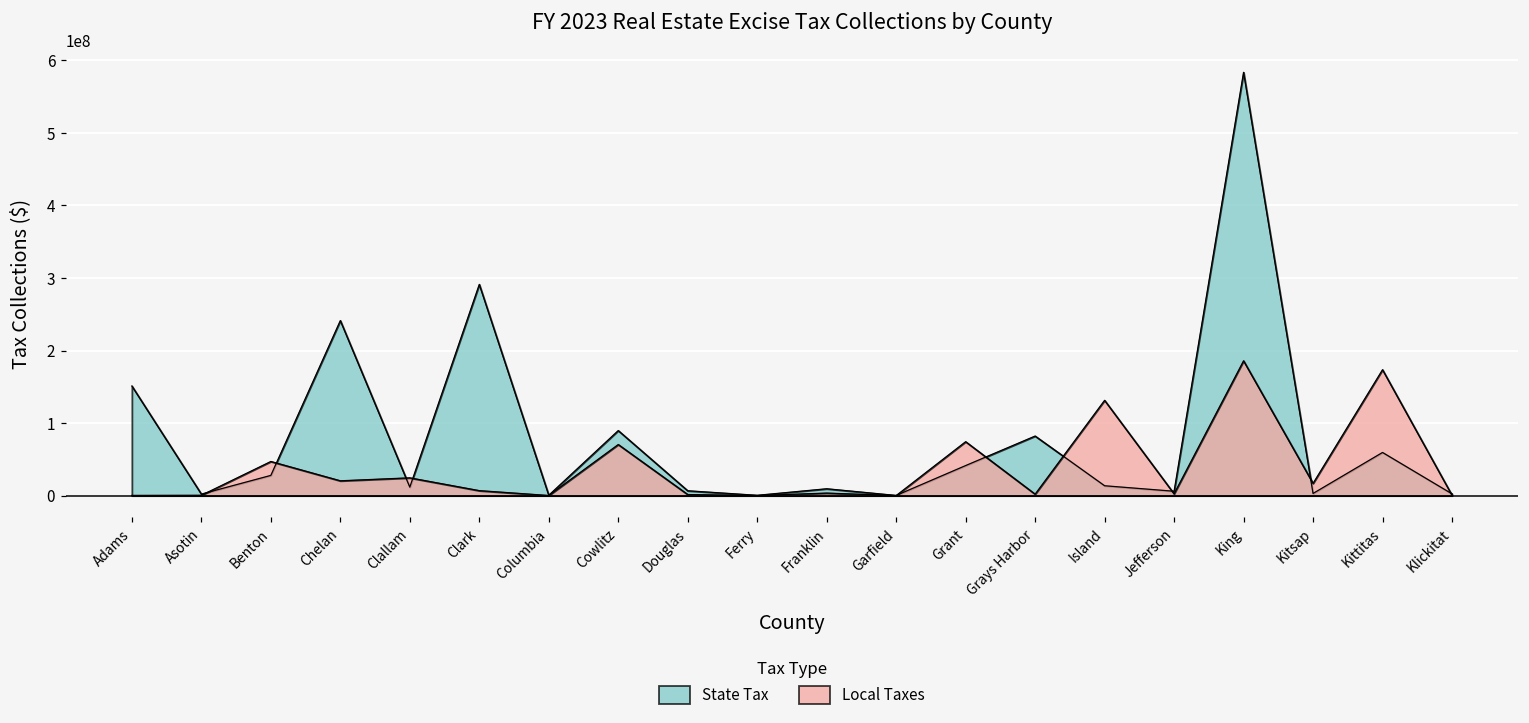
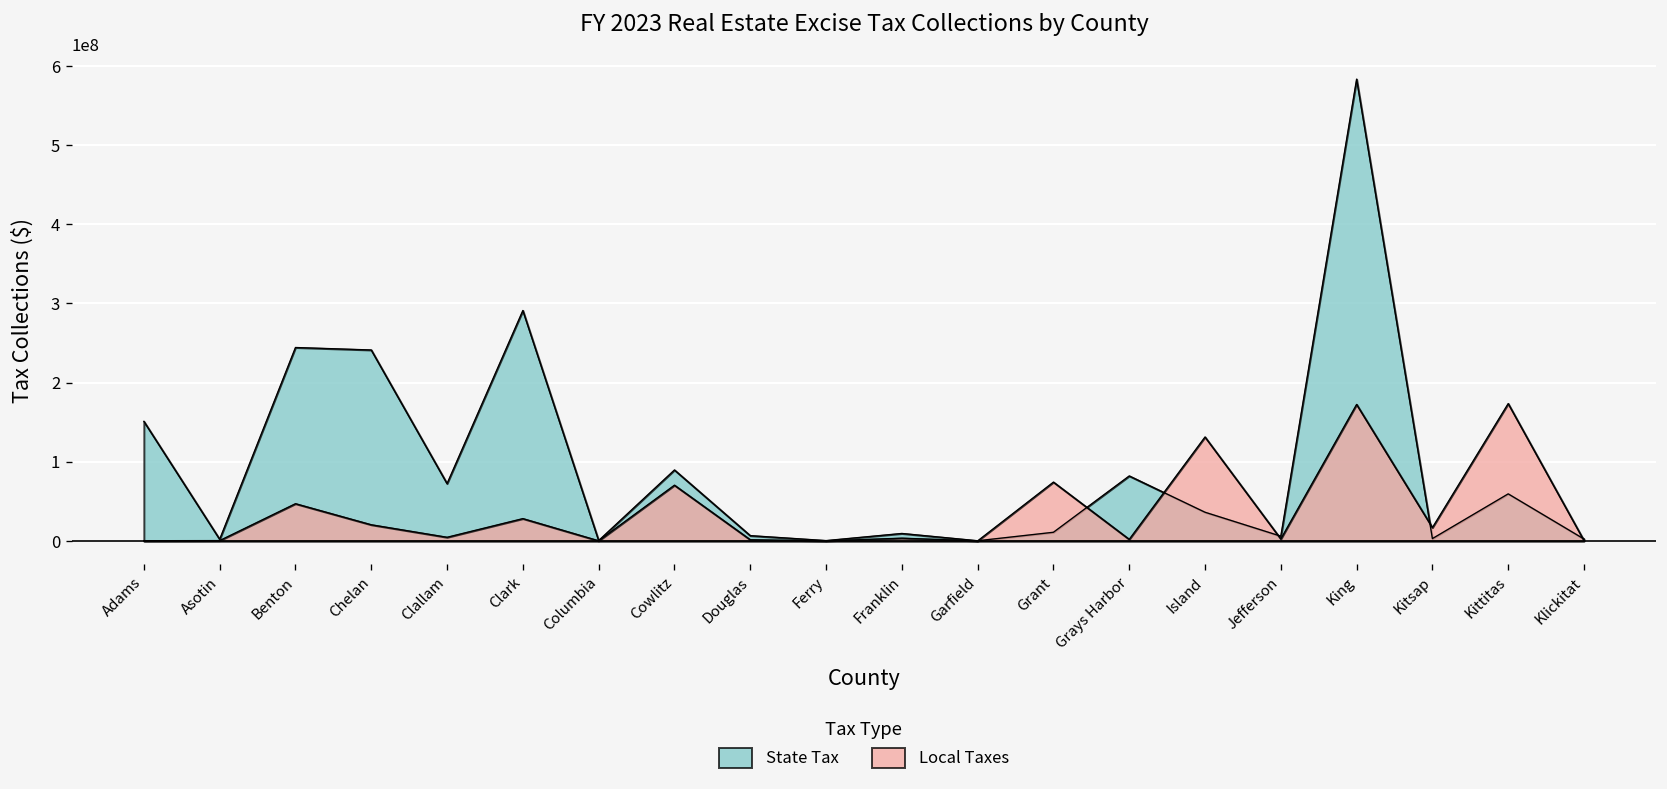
State Tax, Benton: 30000000 -> 240000000
State Tax, Clallam: 10000000 -> 70000000
Local Taxes, Clallam: 20000000 -> 0
Local Taxes, Clark: 10000000 -> 30000000
State Tax, Grant: 40000000 -> 10000000
State Tax, Island: 10000000 -> 40000000
Local Taxes, King: 190000000 -> 170000000
